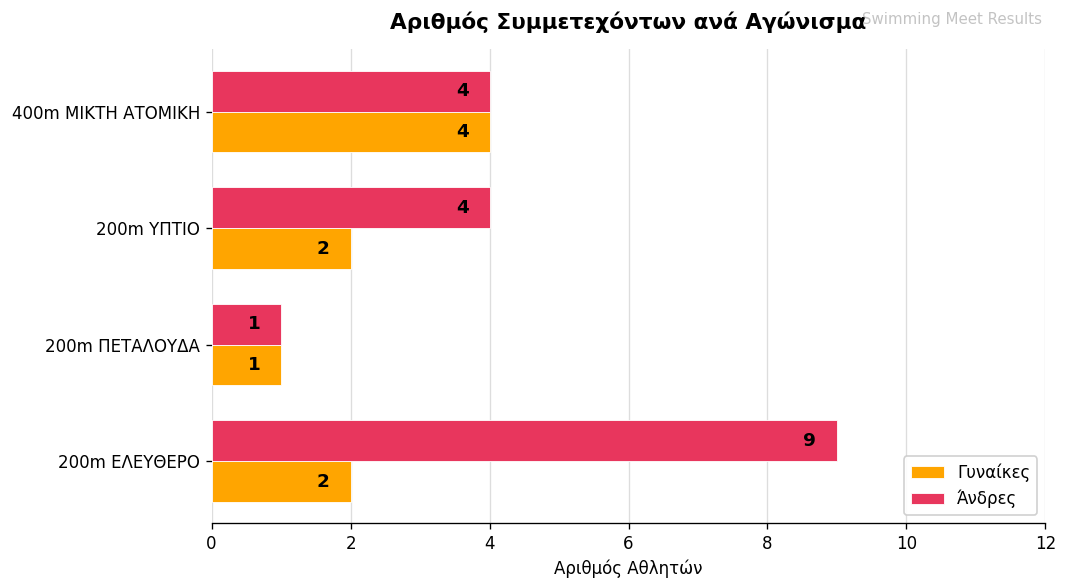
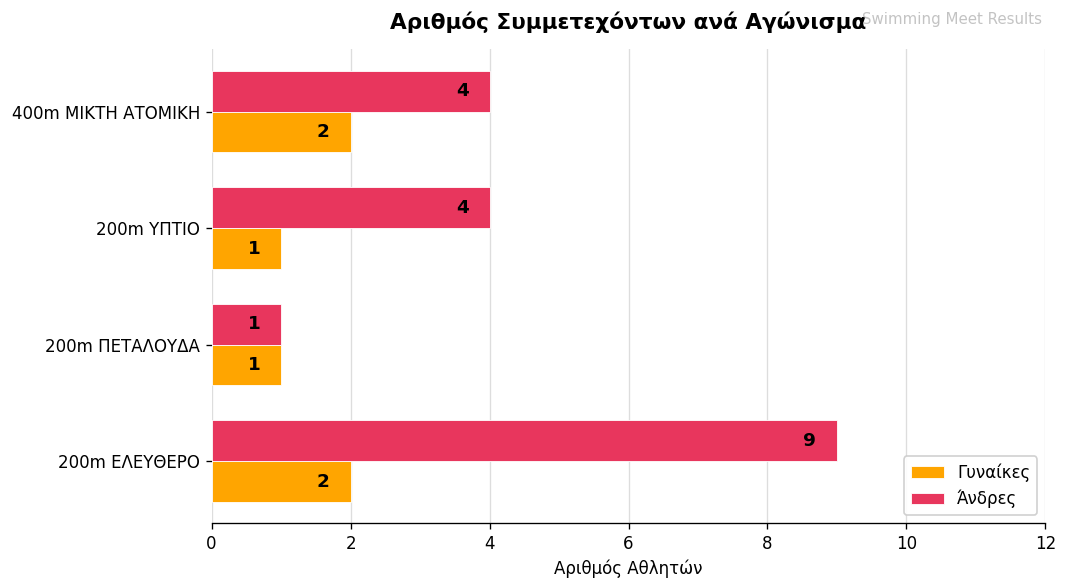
Γυναίκες, 400m ΜΙΚΤΗ ΑΤΟΜΙΚΗ: 4 -> 2
Γυναίκες, 200m ΥΠΤΙΟ: 2 -> 1
